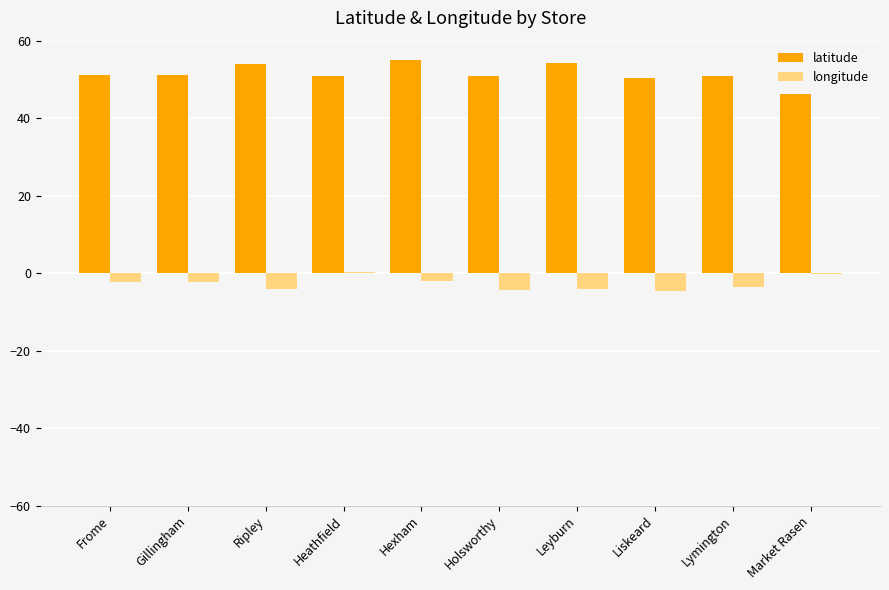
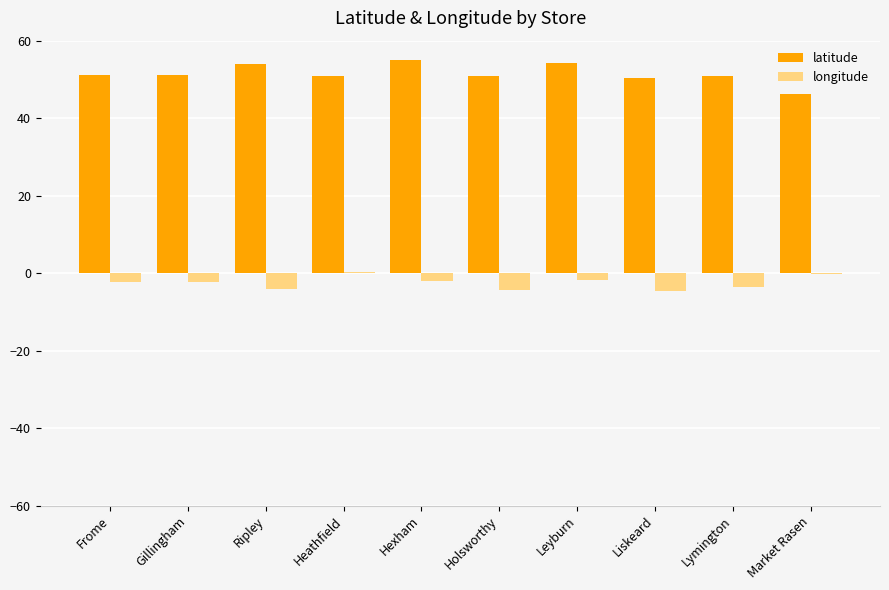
longitude, Leyburn: -4 -> -2
